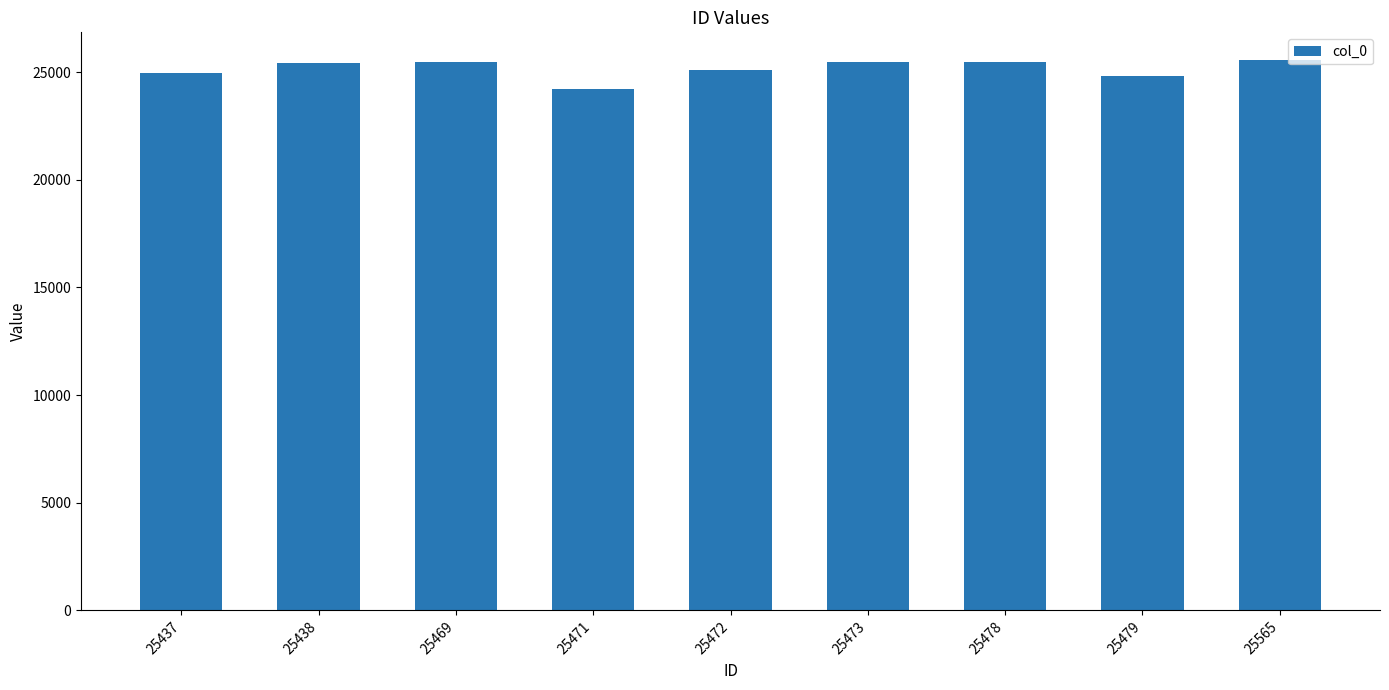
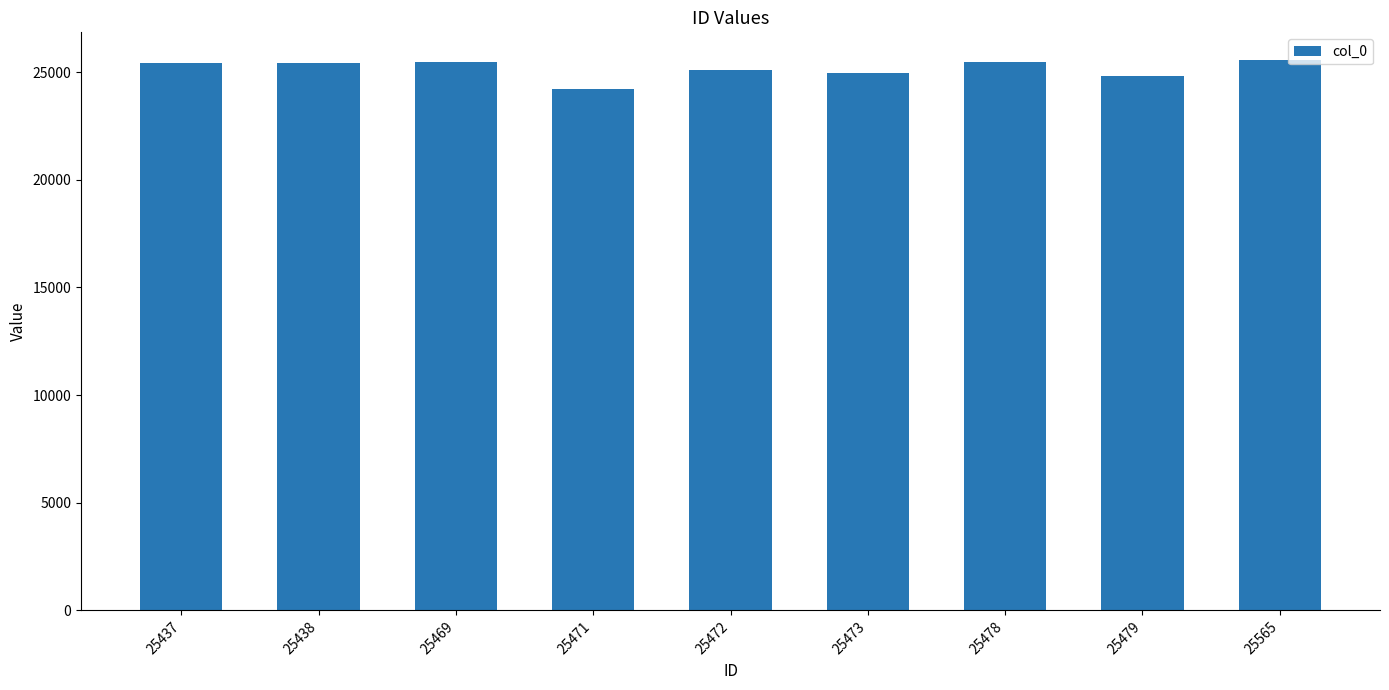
25437: 25000 -> 25400
25473: 25500 -> 25000
